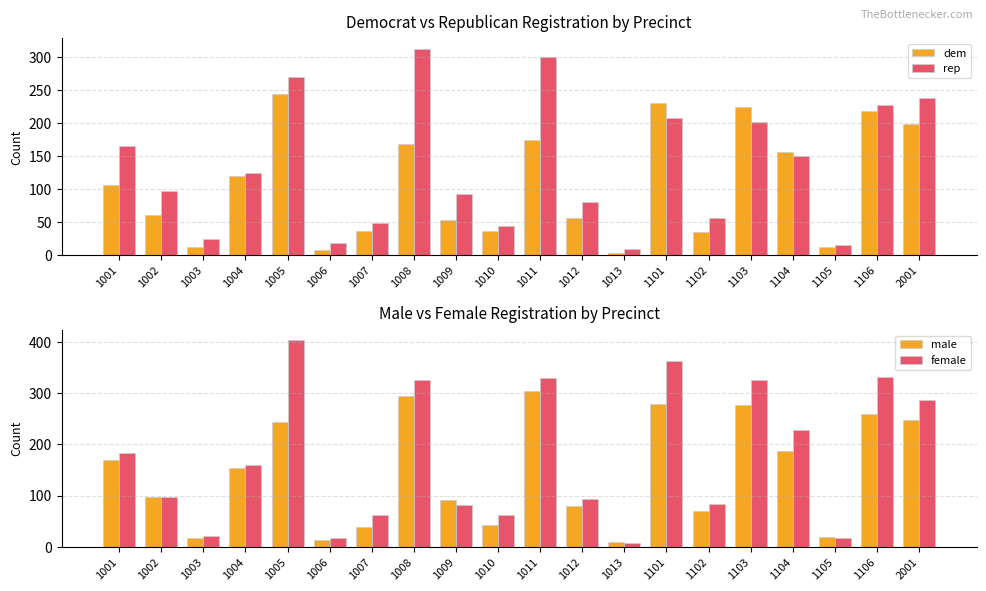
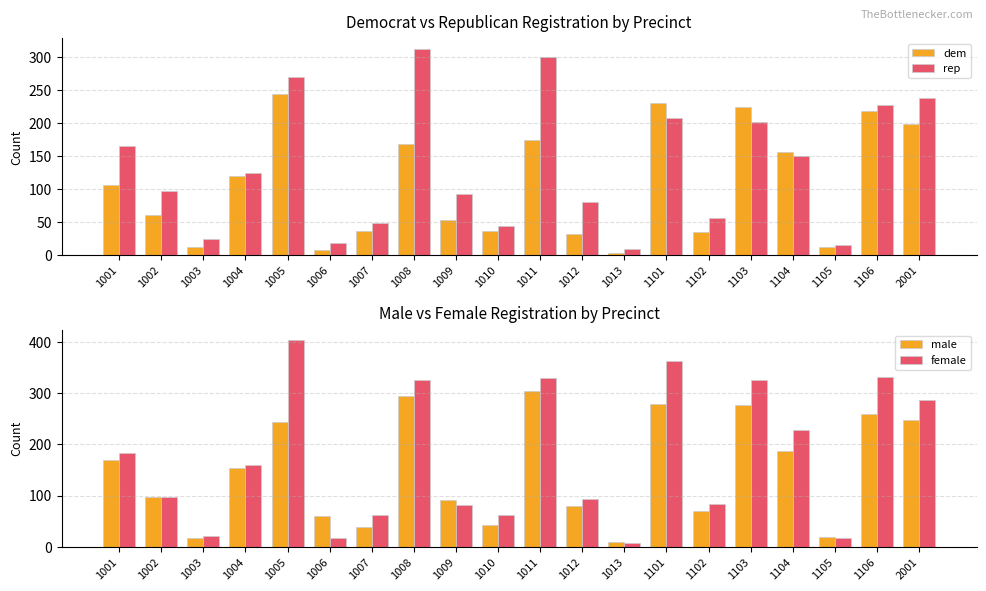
Democrat vs Republican Registration by Precinct, dem, 1012: 60 -> 30
Male vs Female Registration by Precinct, male, 1006: 10 -> 60
